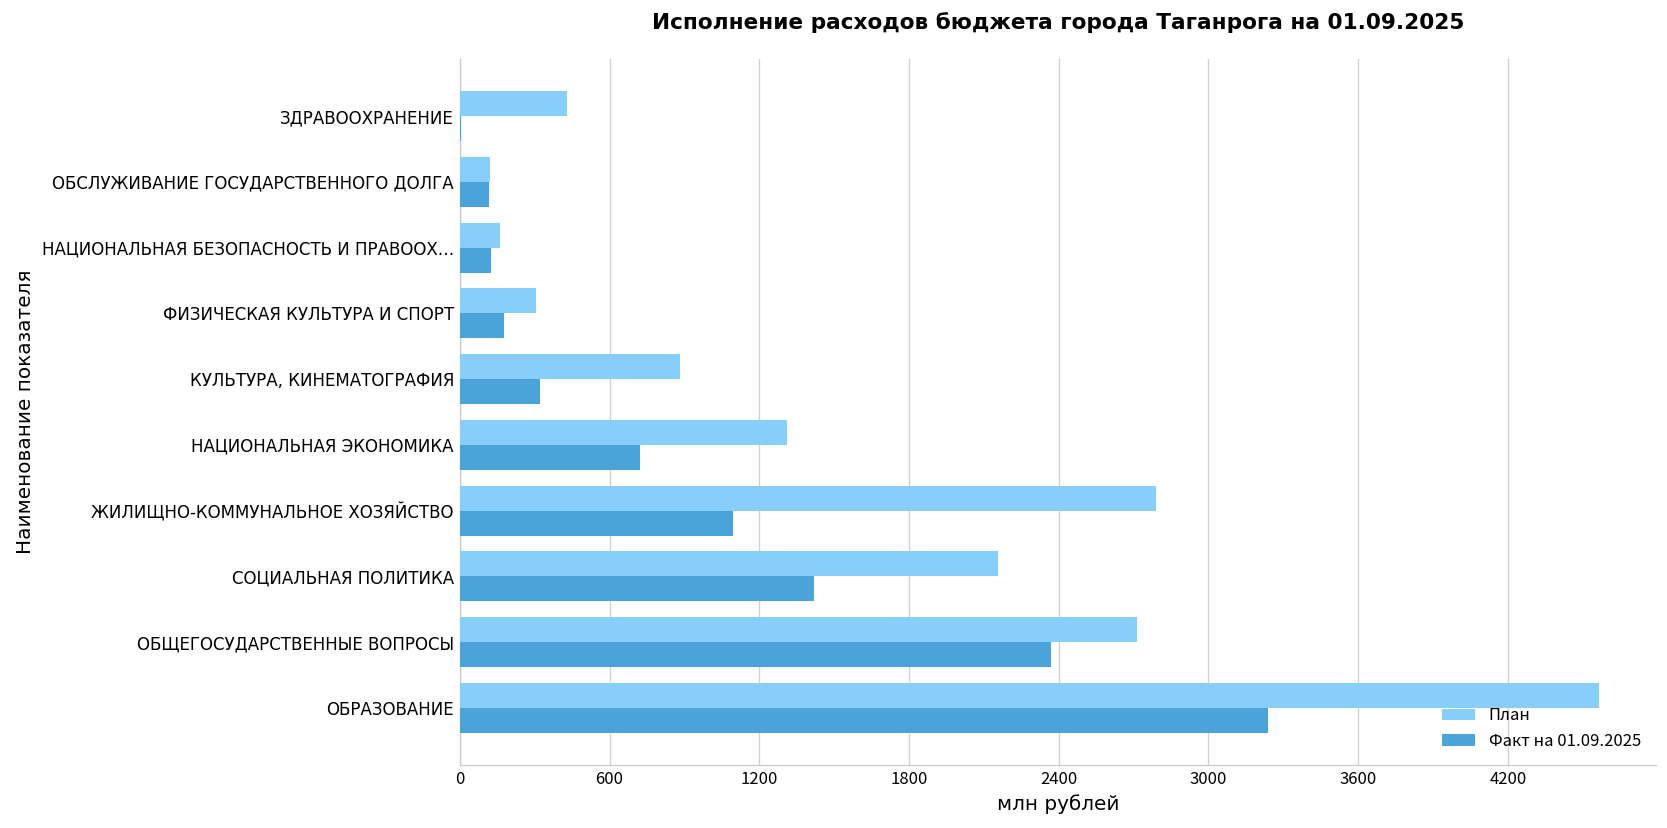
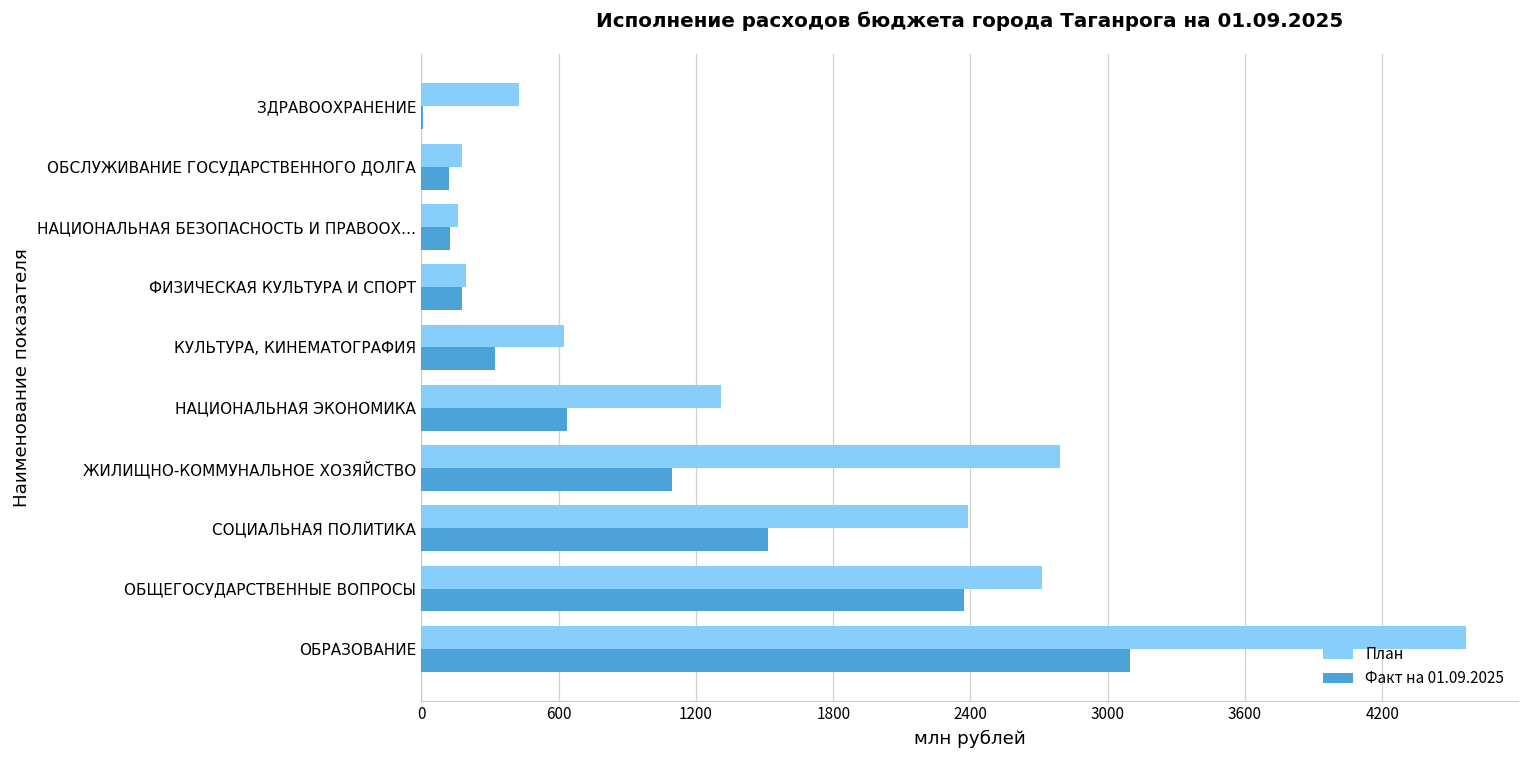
План, ОБСЛУЖИВАНИЕ ГОСУДАРСТВЕННОГО ДОЛГА: 120 -> 180
План, ФИЗИЧЕСКАЯ КУЛЬТУРА И СПОРТ: 310 -> 200
План, КУЛЬТУРА, КИНЕМАТОГРАФИЯ: 880 -> 620
Факт на 01.09.2025, НАЦИОНАЛЬНАЯ ЭКОНОМИКА: 720 -> 640
План, СОЦИАЛЬНАЯ ПОЛИТИКА: 2160 -> 2390
Факт на 01.09.2025, СОЦИАЛЬНАЯ ПОЛИТИКА: 1420 -> 1510
Факт на 01.09.2025, ОБРАЗОВАНИЕ: 3240 -> 3100
